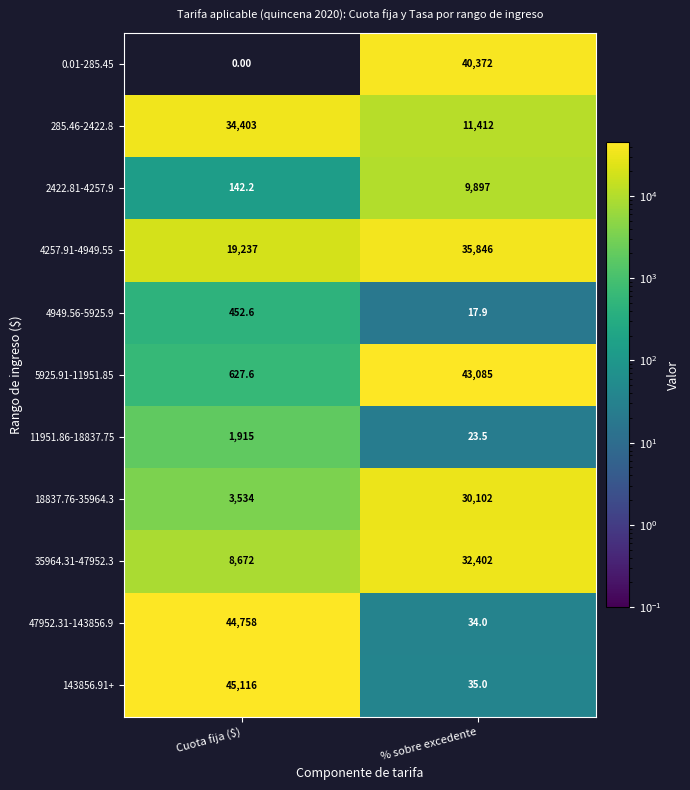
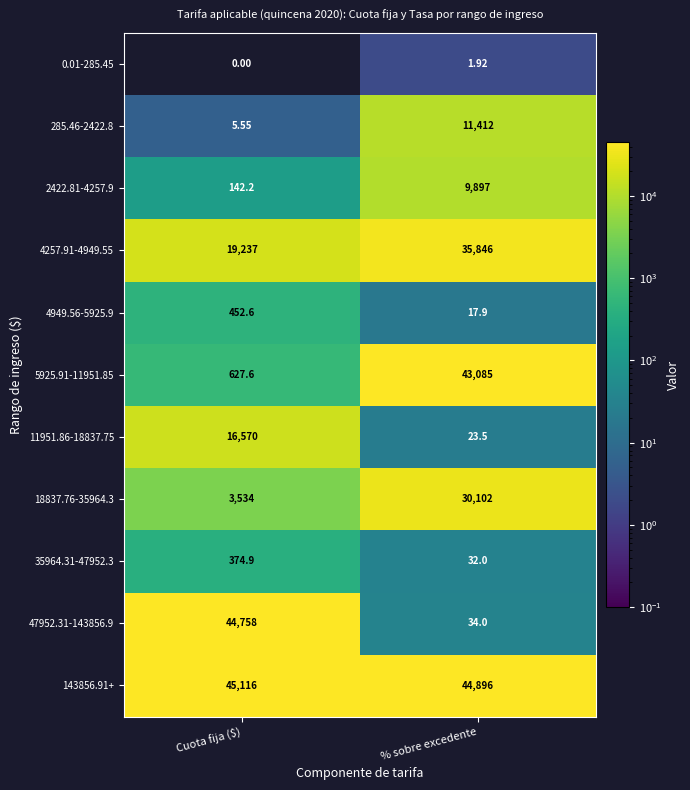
0.01-285.45, % sobre excedente: 40,372 -> 1.92
285.46-2422.8, Cuota fija ($): 34,403 -> 5.55
11951.86-18837.75, Cuota fija ($): 1,915 -> 16,570
35964.31-47952.3, Cuota fija ($): 8,672 -> 374.9
35964.31-47952.3, % sobre excedente: 32,402 -> 32.0
143856.91+, % sobre excedente: 35.0 -> 44,896
